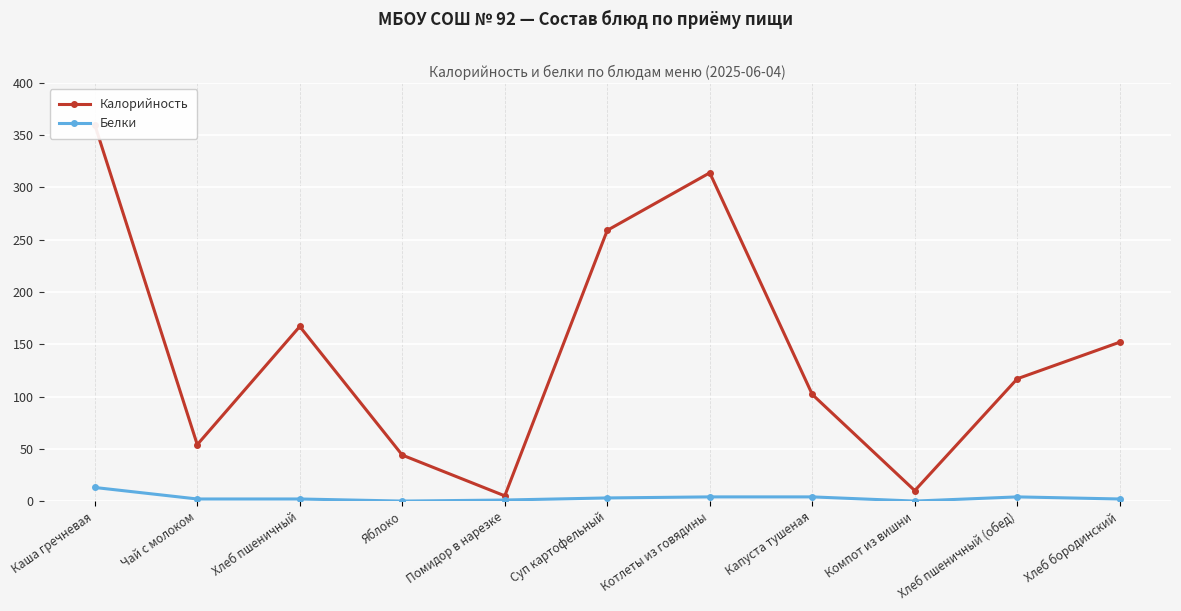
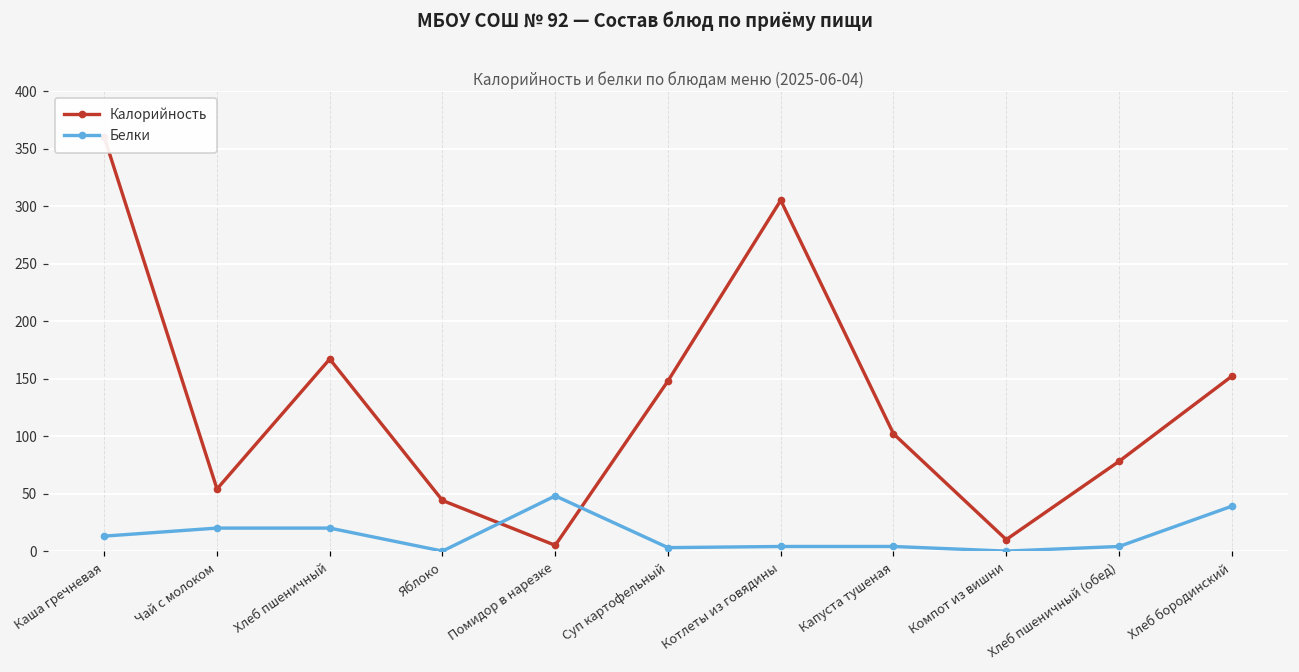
Белки, Чай с молоком: 2 -> 20
Белки, Хлеб пшеничный: 2 -> 20
Белки, Помидор в нарезке: 1 -> 48
Калорийность, Суп картофельный: 259 -> 148
Калорийность, Котлеты из говядины: 314 -> 305
Калорийность, Хлеб пшеничный (обед): 117 -> 78
Белки, Хлеб бородинский: 2 -> 39
